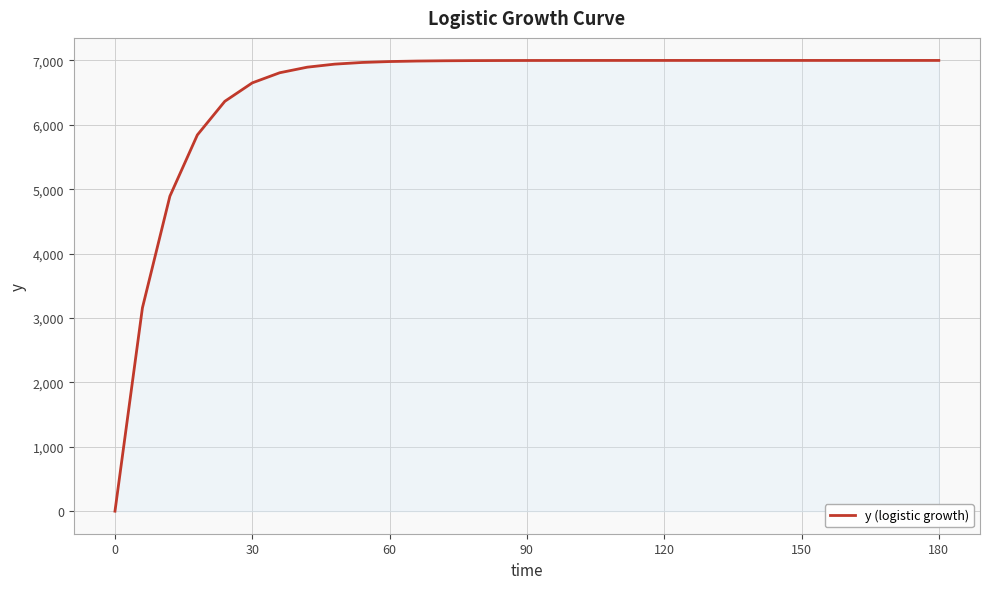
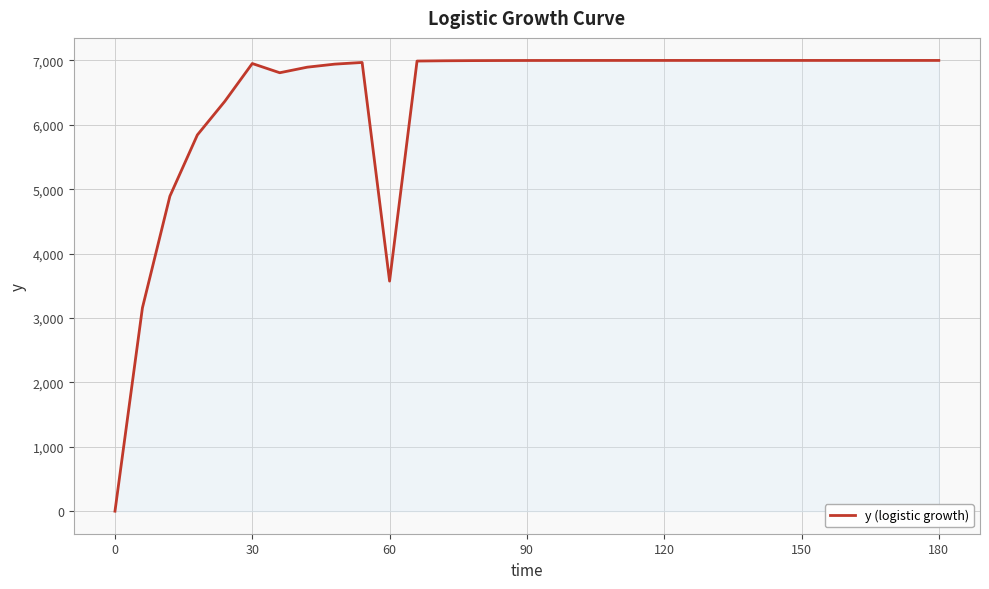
30: 6,700 -> 7,000
60: 7,000 -> 3,600
